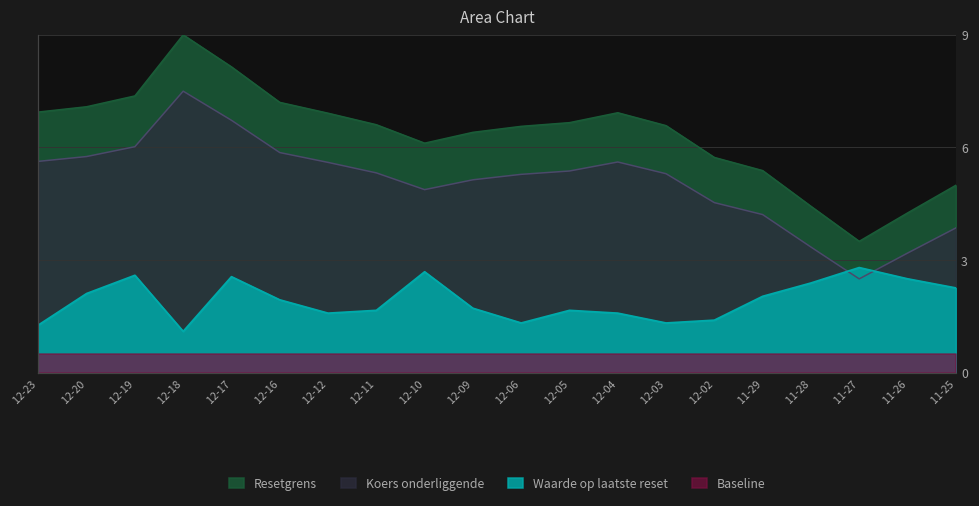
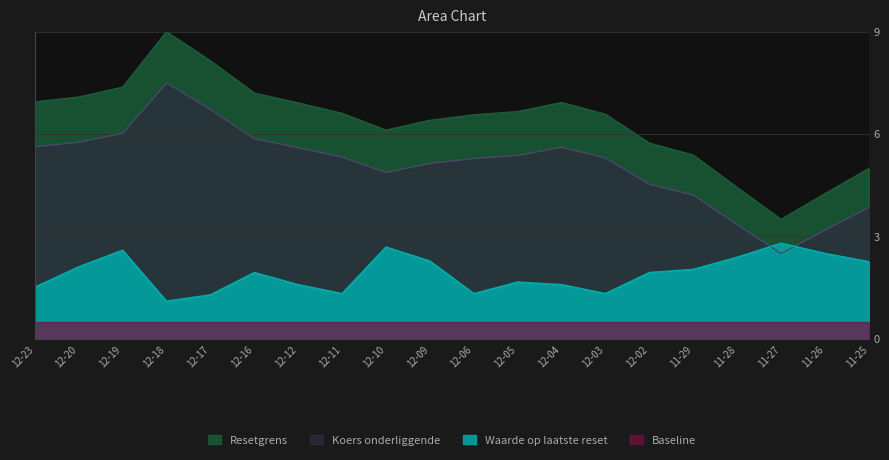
Waarde op laatste reset, 12-23: 1.3 -> 1.5
Waarde op laatste reset, 12-17: 2.6 -> 1.3
Waarde op laatste reset, 12-11: 1.7 -> 1.3
Waarde op laatste reset, 12-09: 1.7 -> 2.3
Waarde op laatste reset, 12-02: 1.4 -> 1.9
